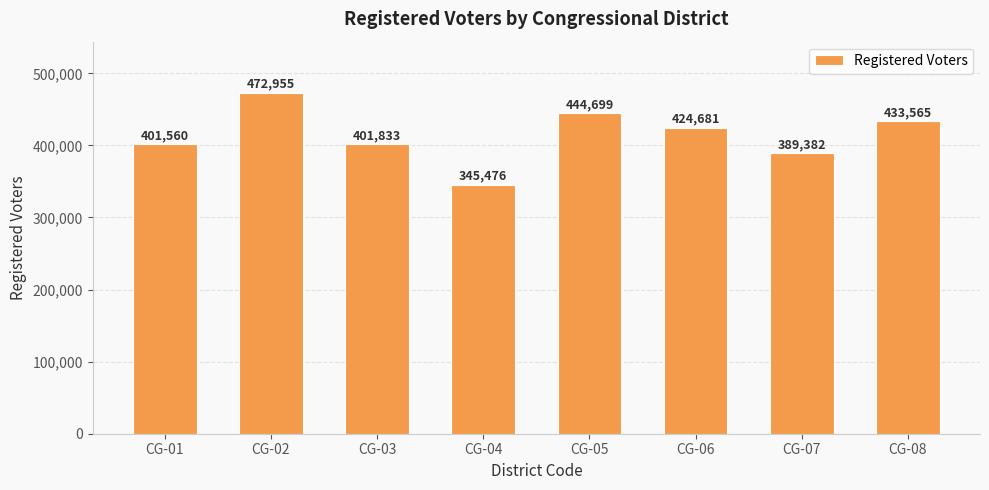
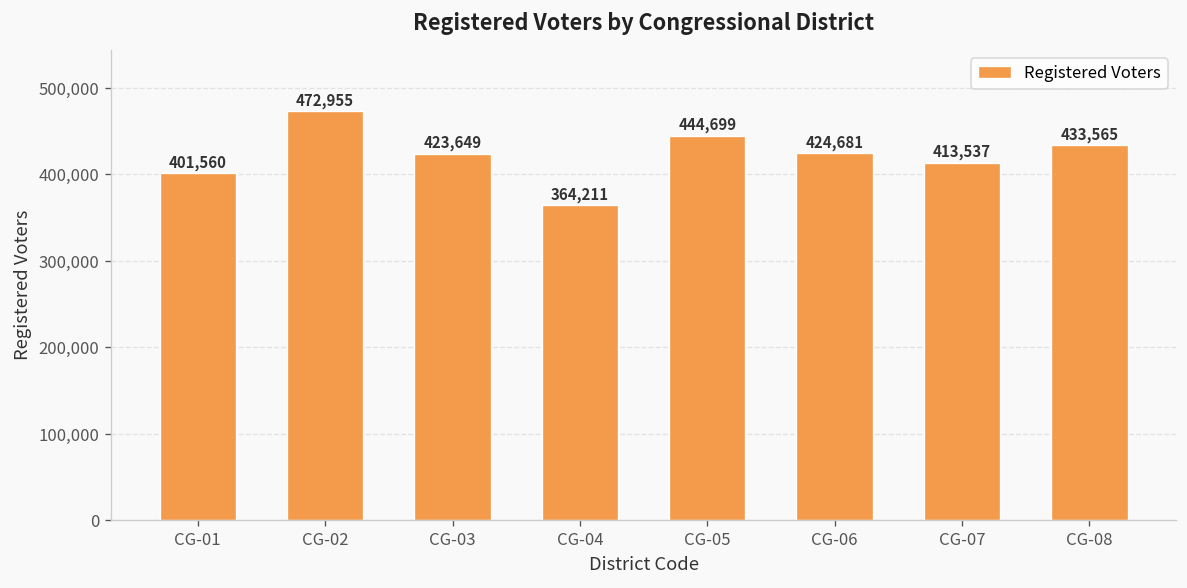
CG-03: 401,833 -> 423,649
CG-04: 345,476 -> 364,211
CG-07: 389,382 -> 413,537
